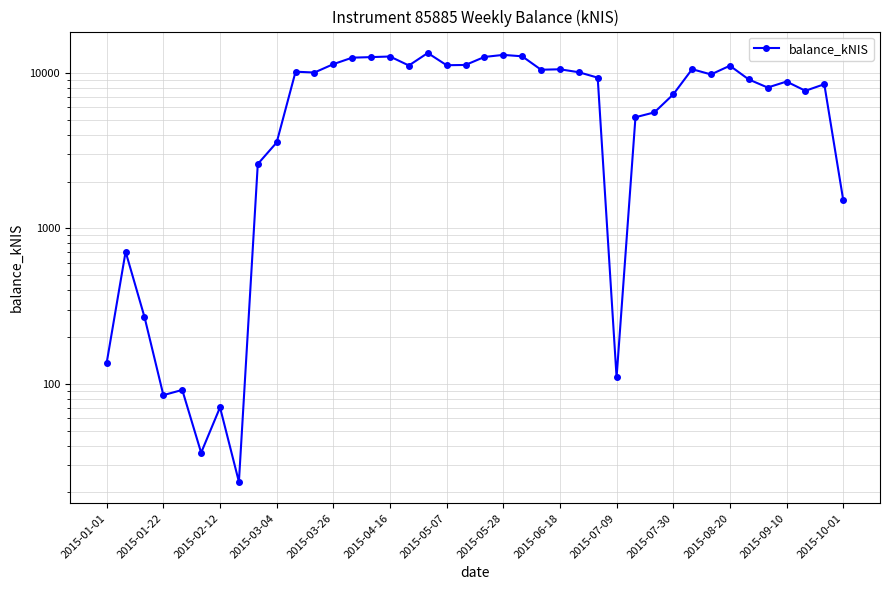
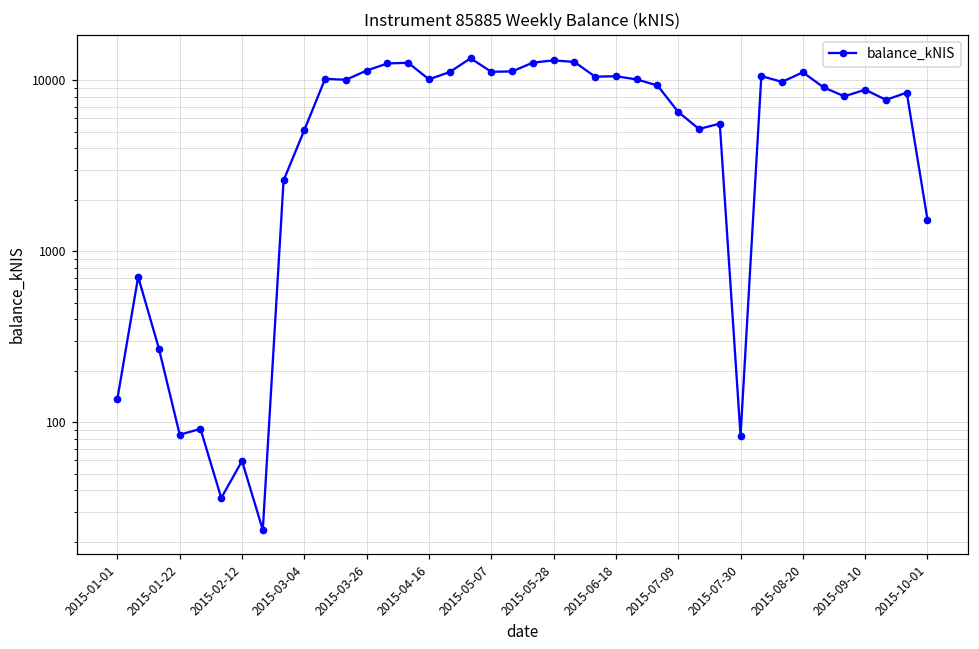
2015-02-12: 70 -> 59
2015-03-04: 3600 -> 5100
2015-04-16: 13000 -> 10000
2015-07-09: 110 -> 6500
2015-07-30: 7000 -> 80
